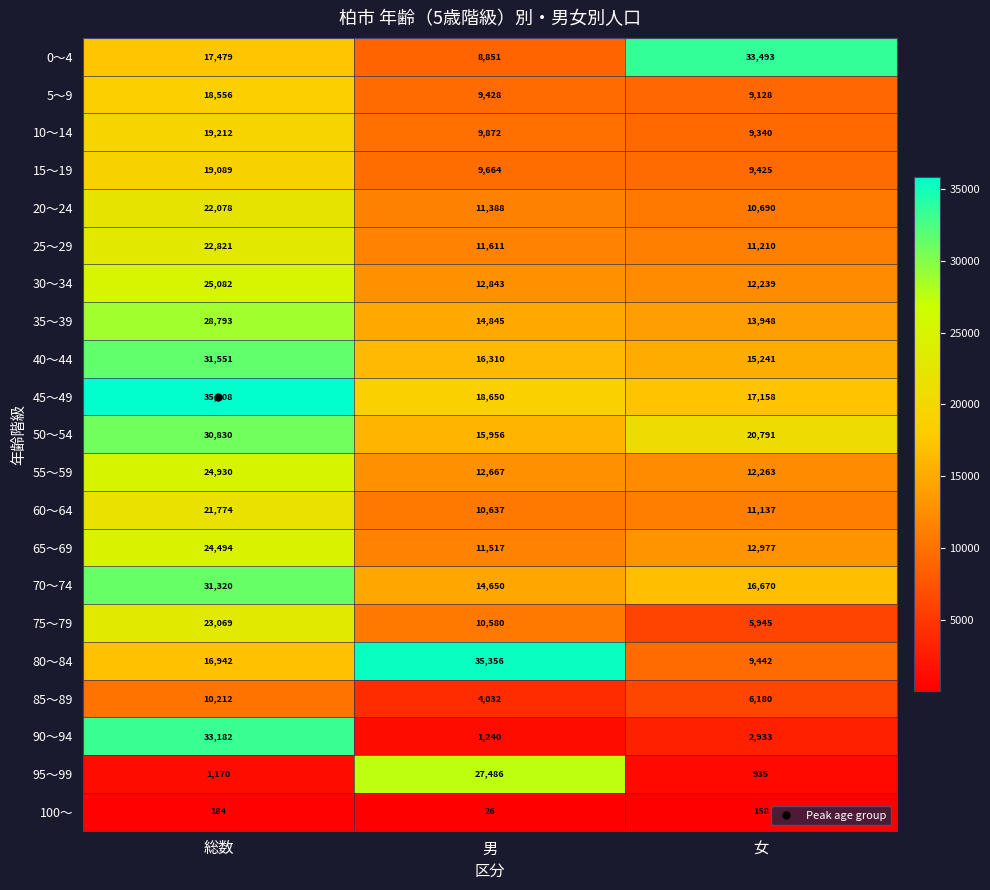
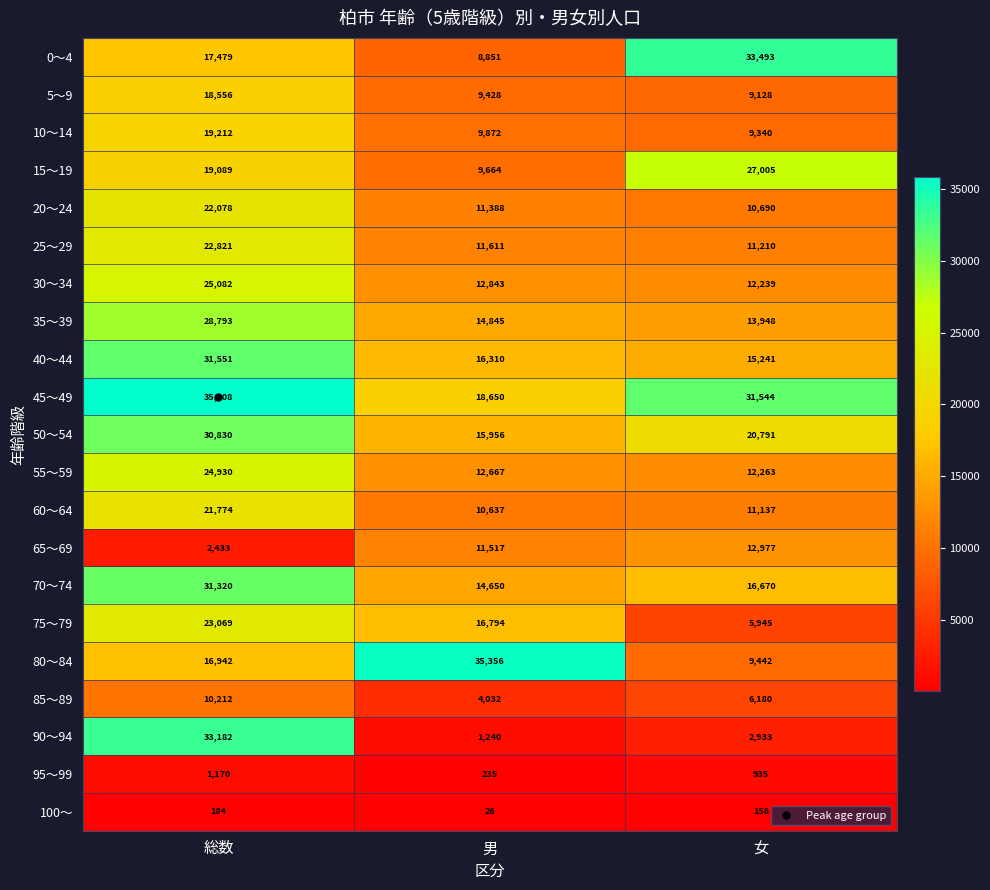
15～19, 女: 9,425 -> 27,005
45～49, 女: 17,158 -> 31,544
65～69, 総数: 24,494 -> 2,433
75～79, 男: 10,580 -> 16,794
95～99, 男: 27,486 -> 235
